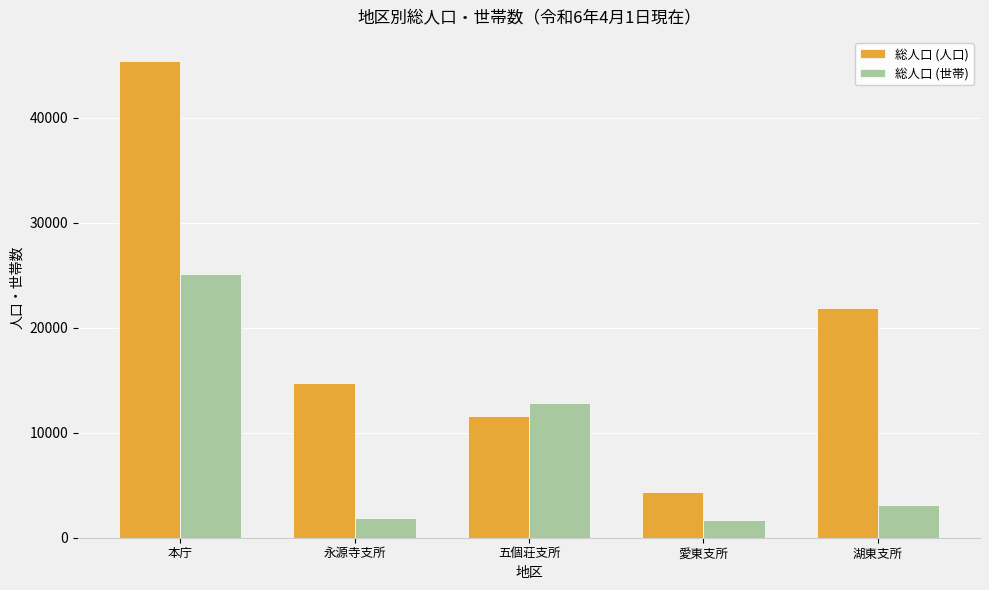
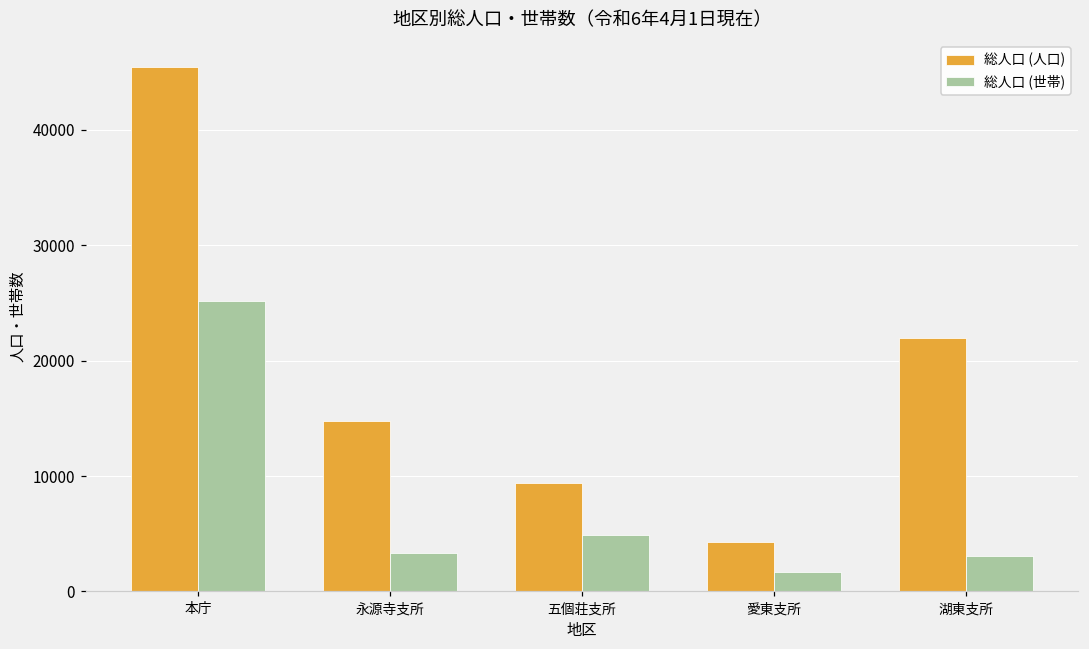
総人口 (世帯), 永源寺支所: 1900 -> 3300
総人口 (人口), 五個荘支所: 11600 -> 9400
総人口 (世帯), 五個荘支所: 12900 -> 4900
